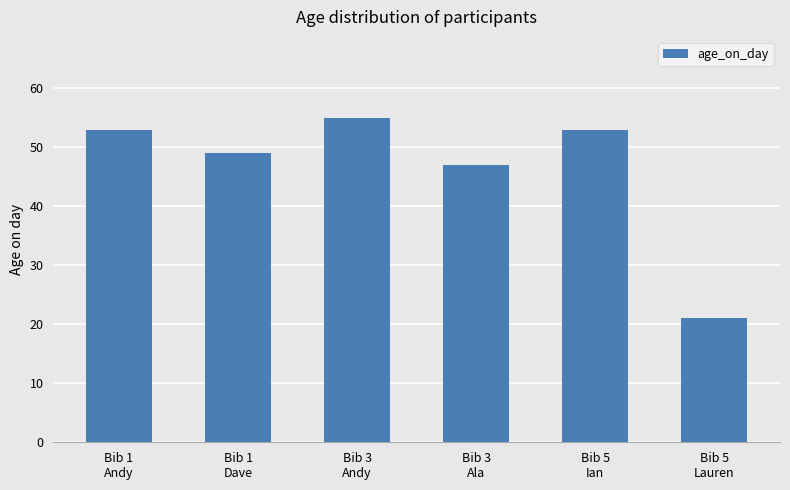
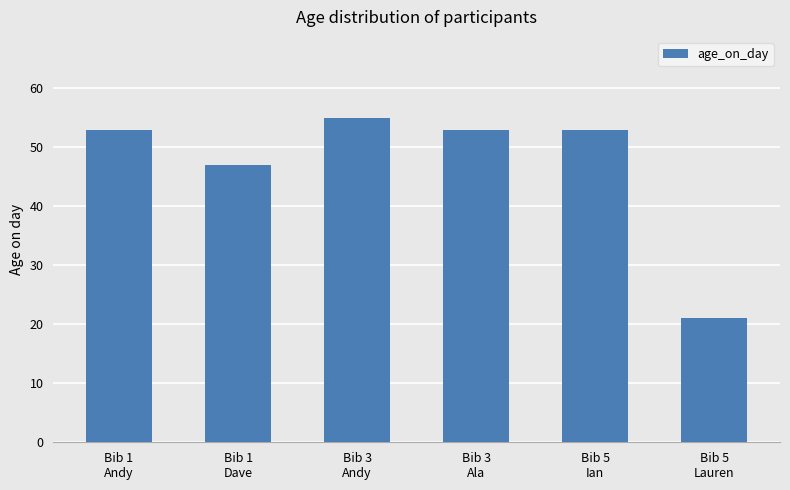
Bib 1 Dave: 49 -> 47
Bib 3 Ala: 47 -> 53
